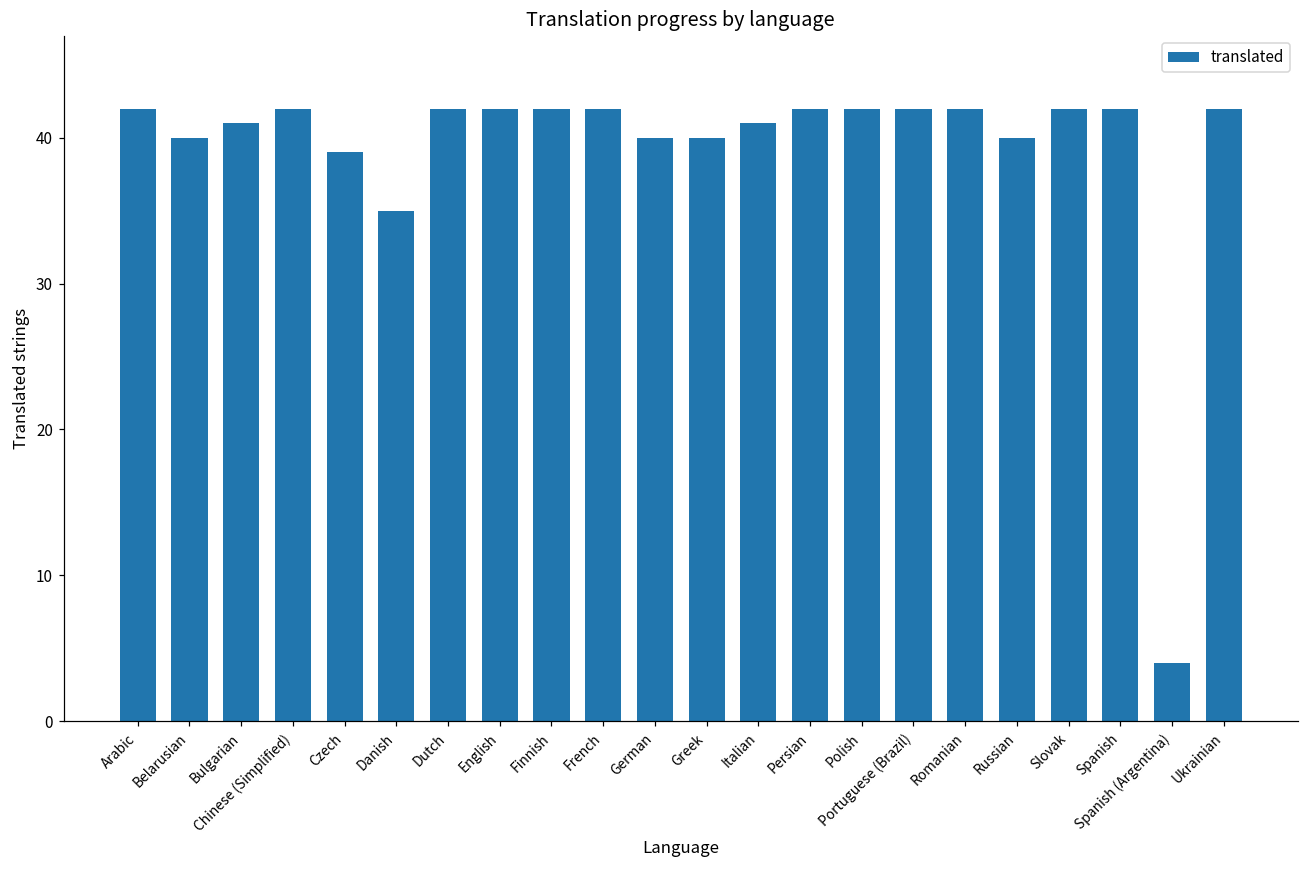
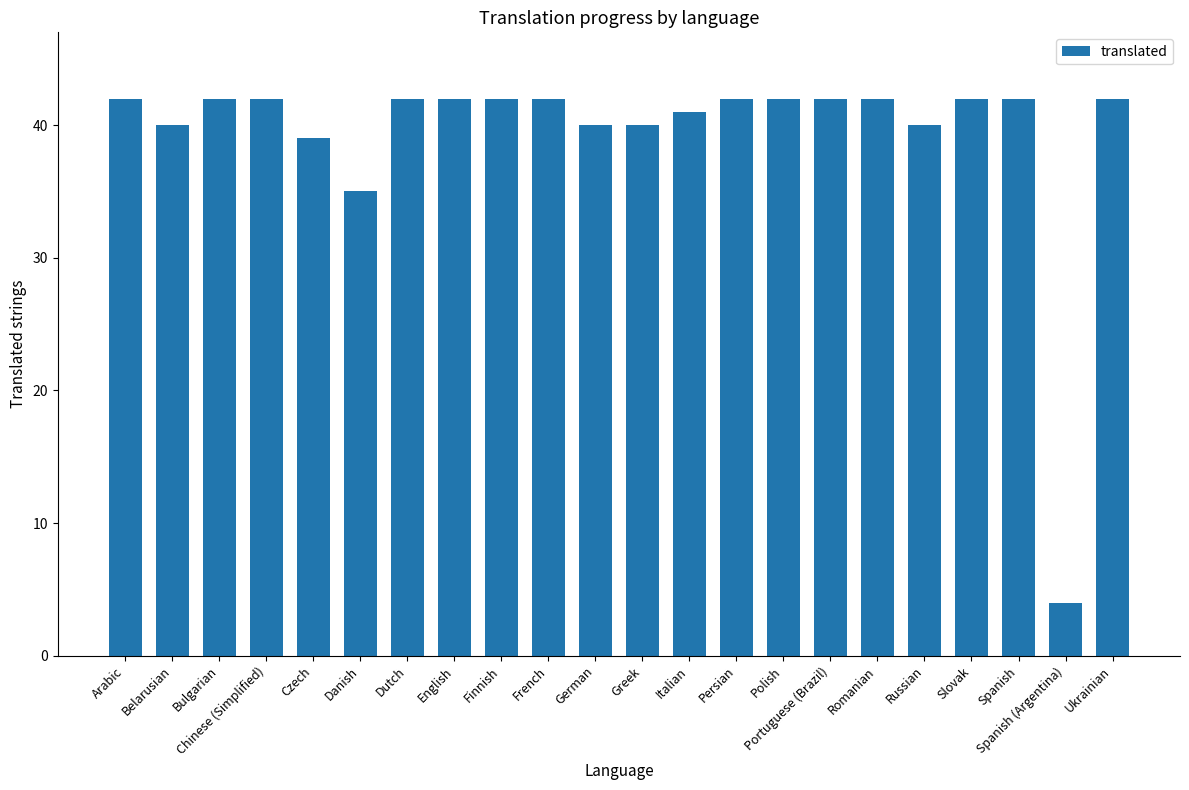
Bulgarian: 41 -> 42
